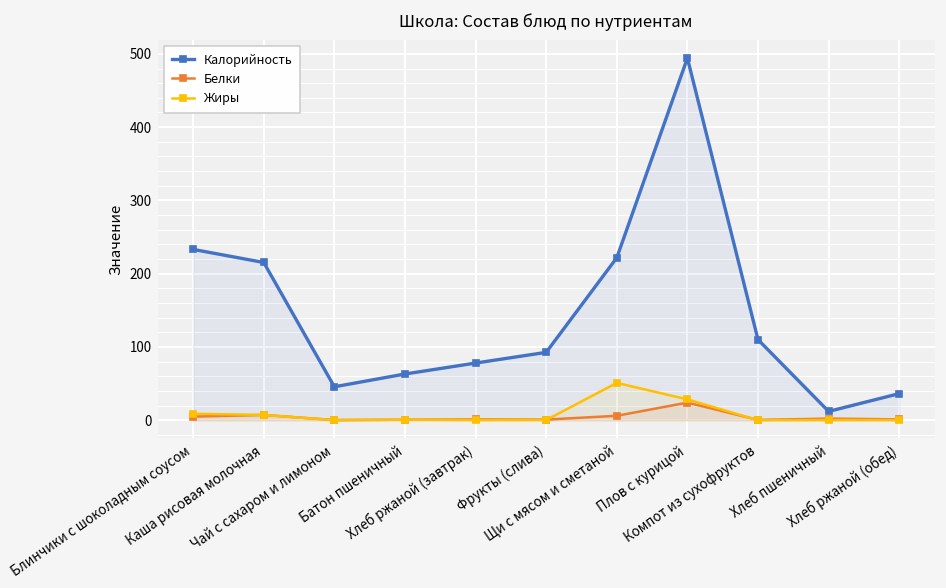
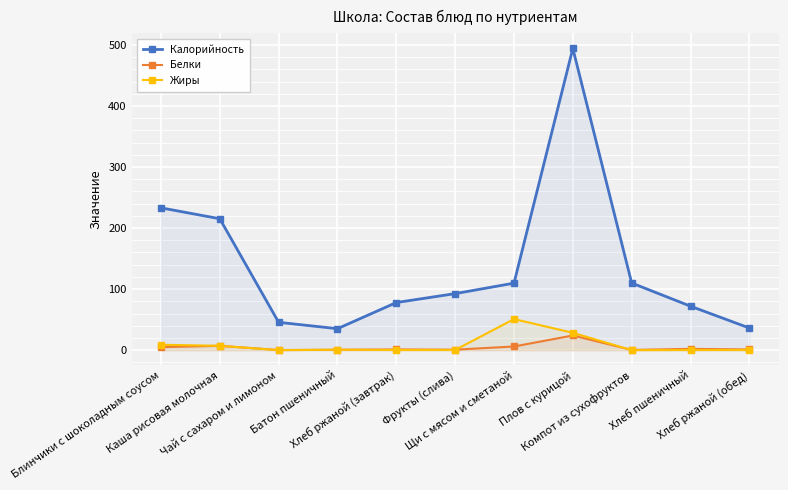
Калорийность, Батон пшеничный: 60 -> 40
Калорийность, Щи с мясом и сметаной: 220 -> 110
Калорийность, Хлеб пшеничный: 10 -> 70
